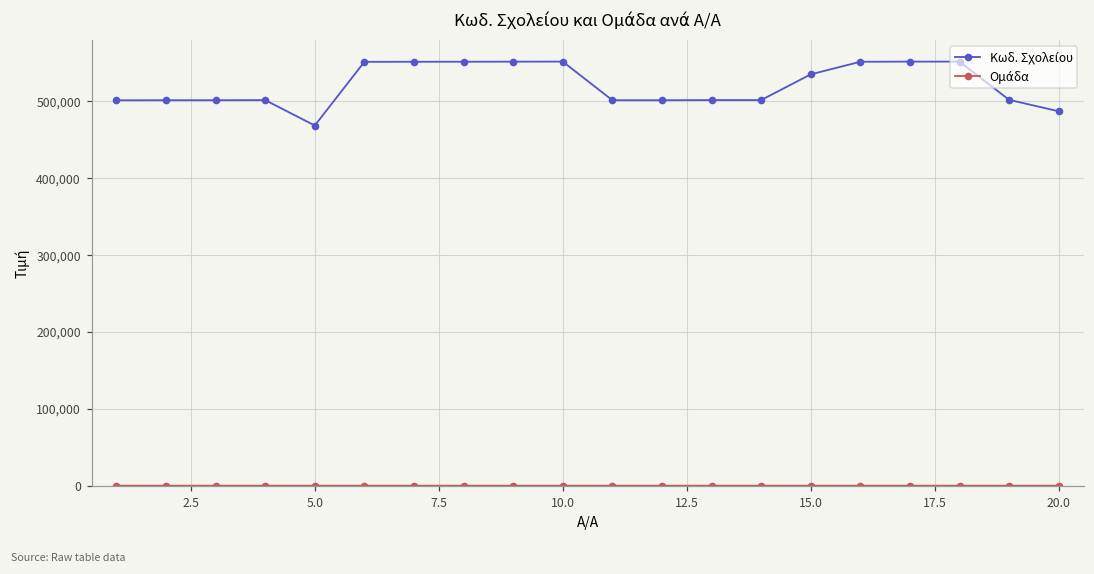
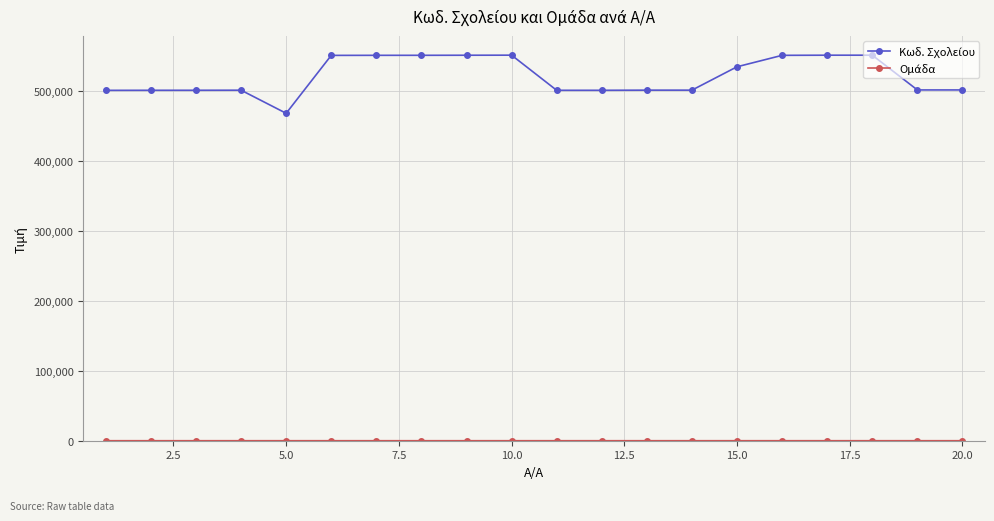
Κωδ. Σχολείου, 20.0: 490,000 -> 500,000
